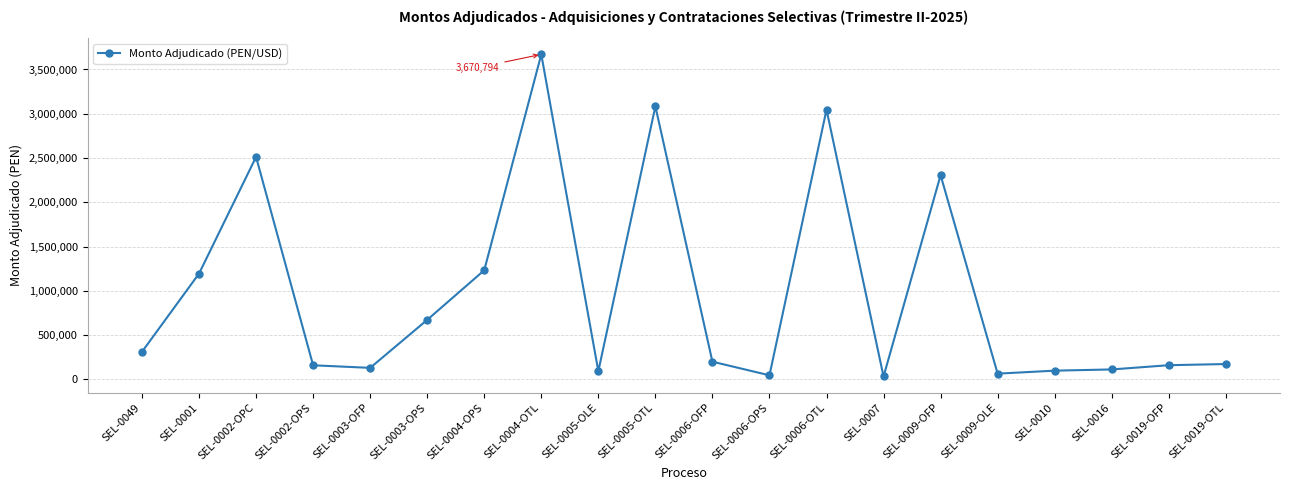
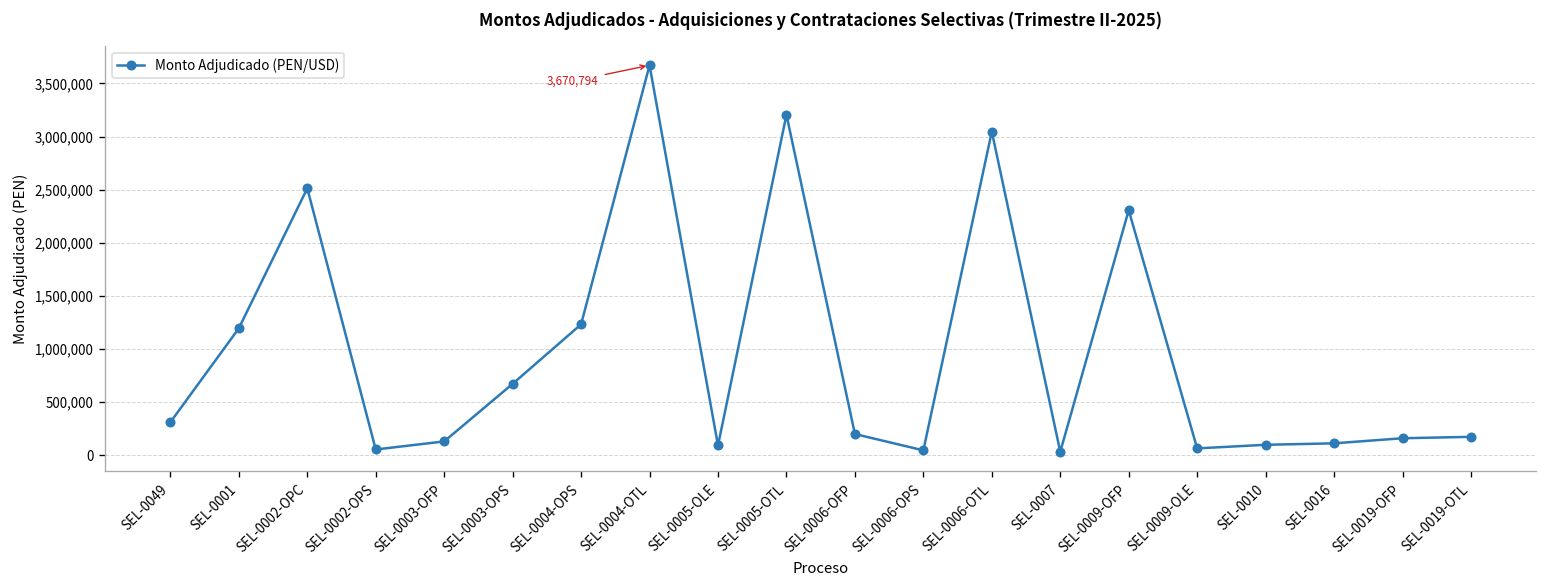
SEL-0002-OPS: 200,000 -> 100,000
SEL-0005-OTL: 3,100,000 -> 3,200,000
